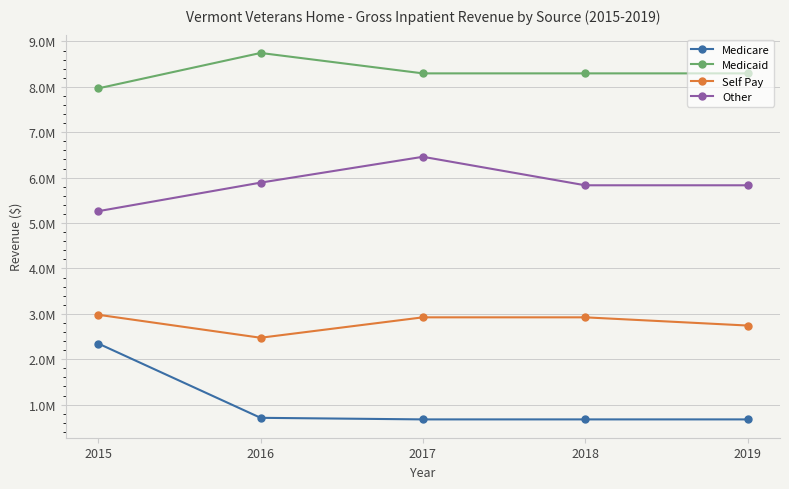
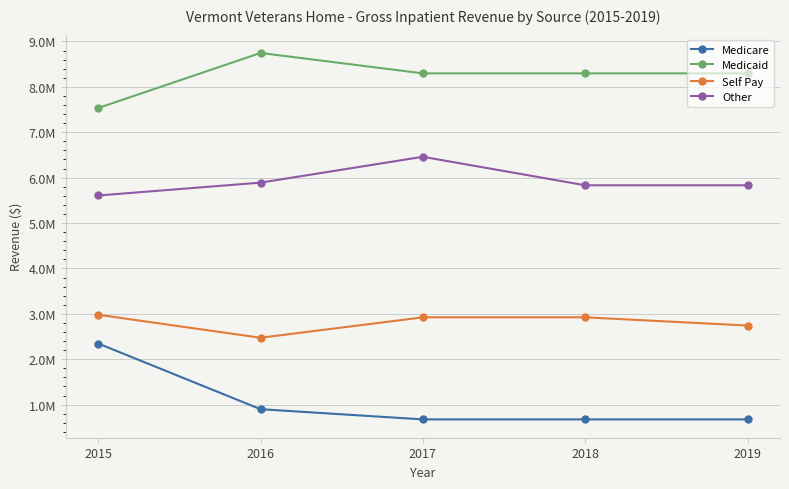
Medicaid, 2015: 8000000 -> 7500000
Other, 2015: 5300000 -> 5600000
Medicare, 2016: 700000 -> 900000
